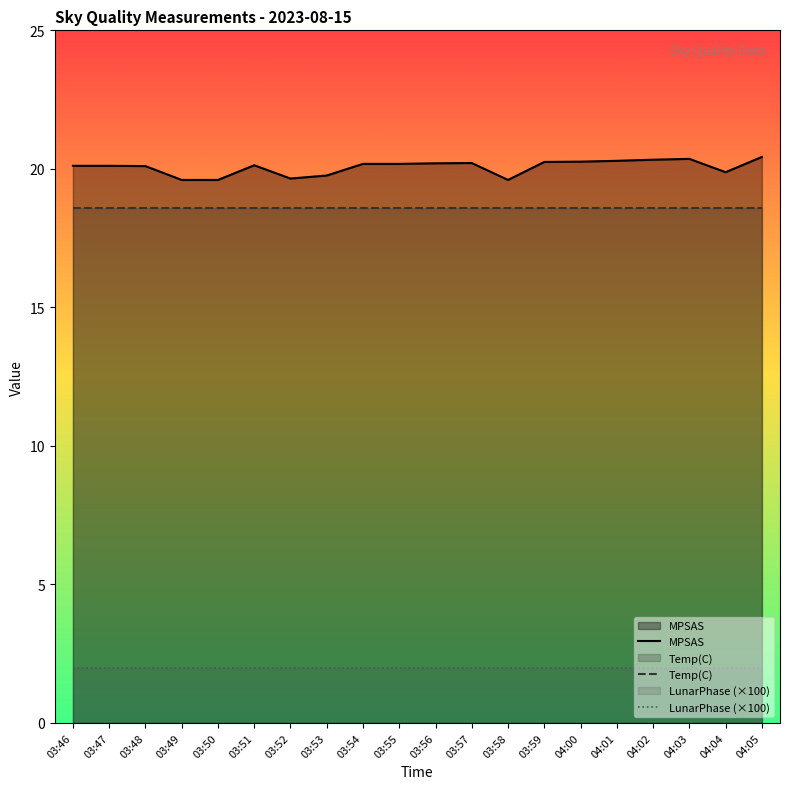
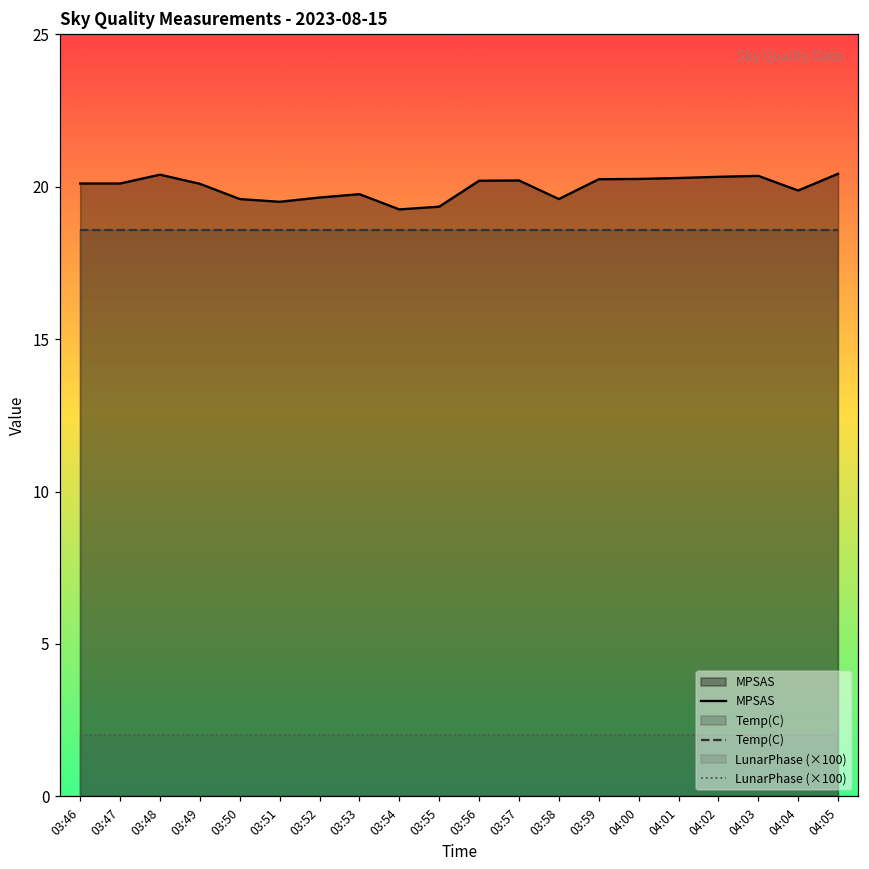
MPSAS, 03:48: 20.1 -> 20.4
MPSAS, 03:49: 19.6 -> 20.1
MPSAS, 03:51: 20.1 -> 19.5
MPSAS, 03:54: 20.2 -> 19.3
MPSAS, 03:55: 20.2 -> 19.4
